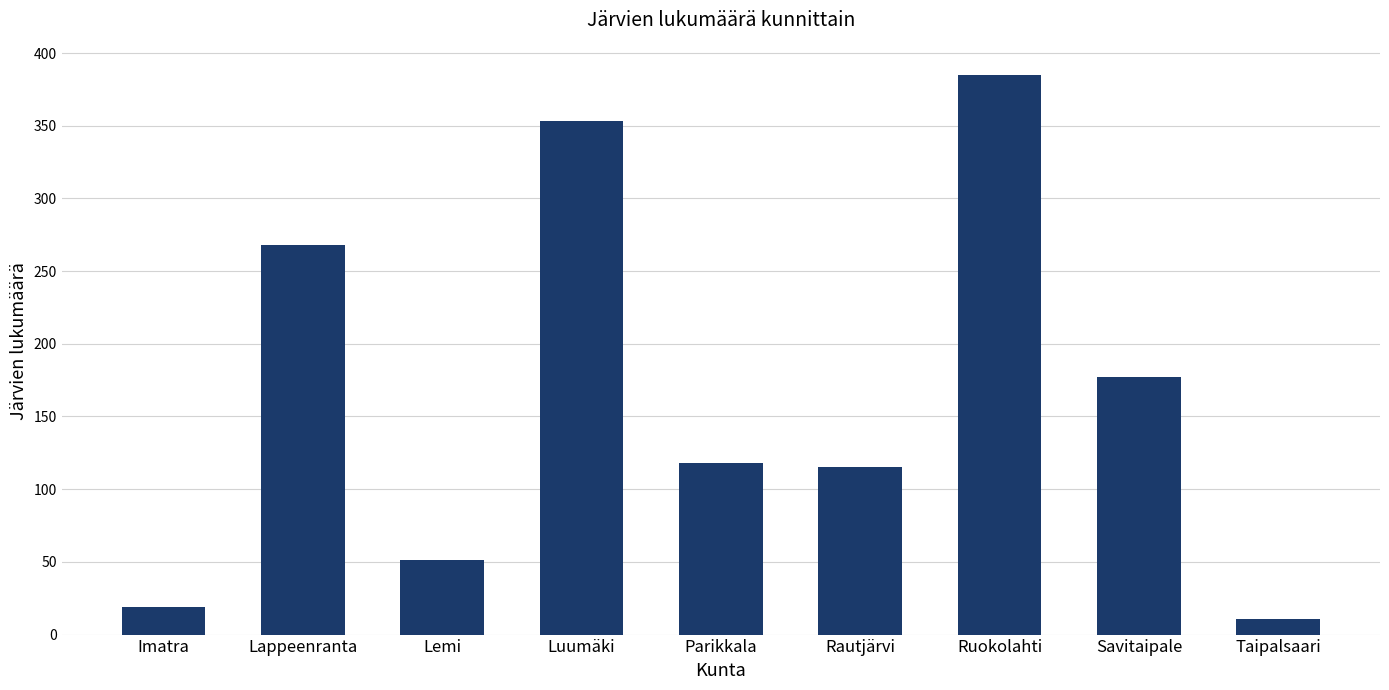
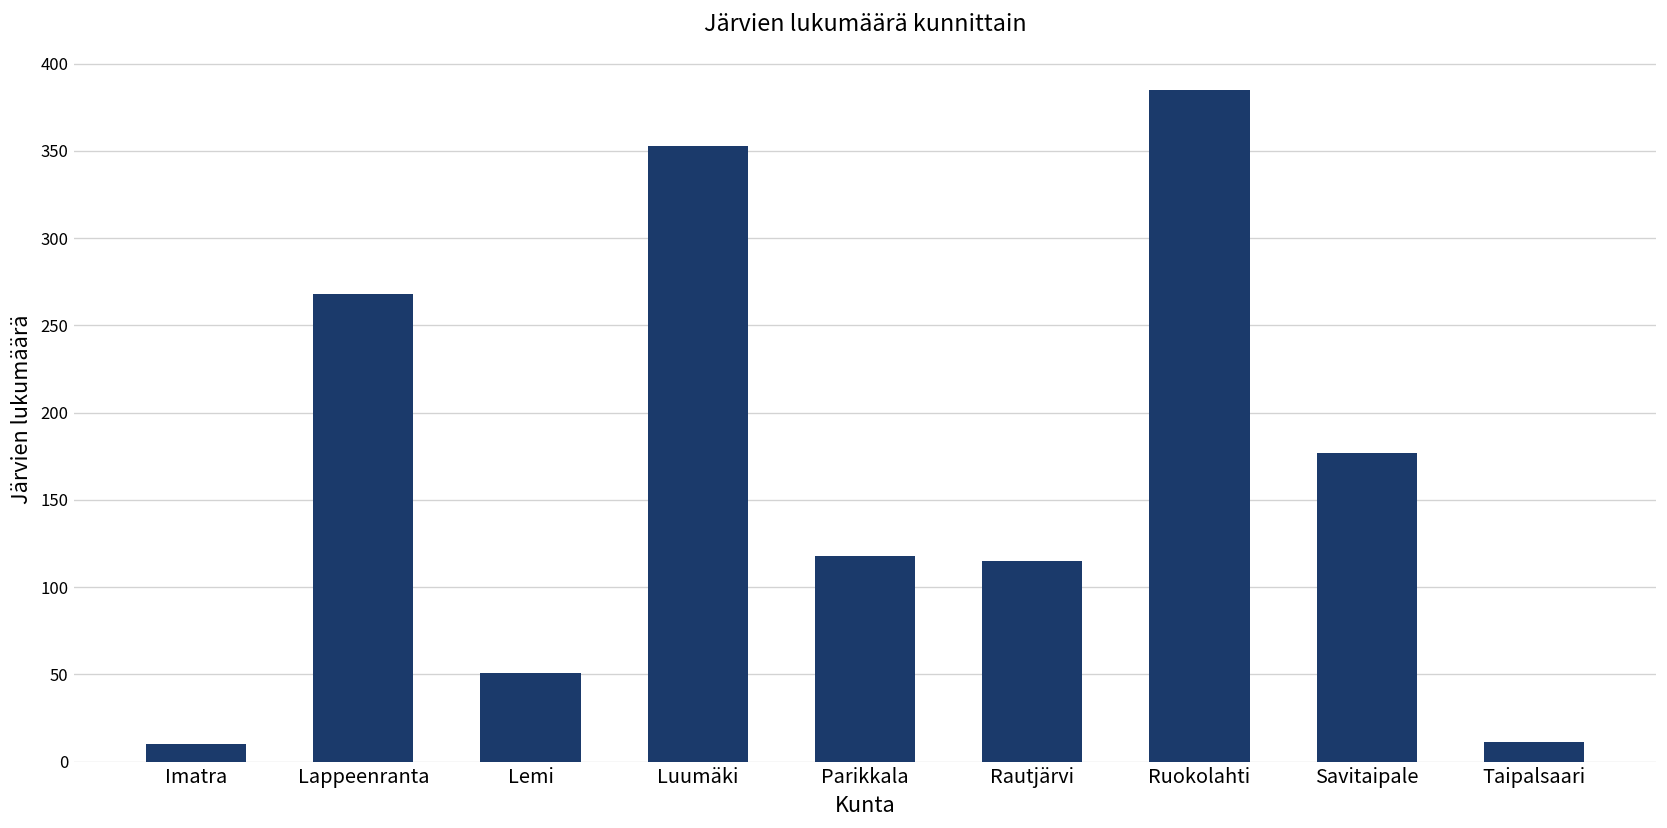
Imatra: 19 -> 10
